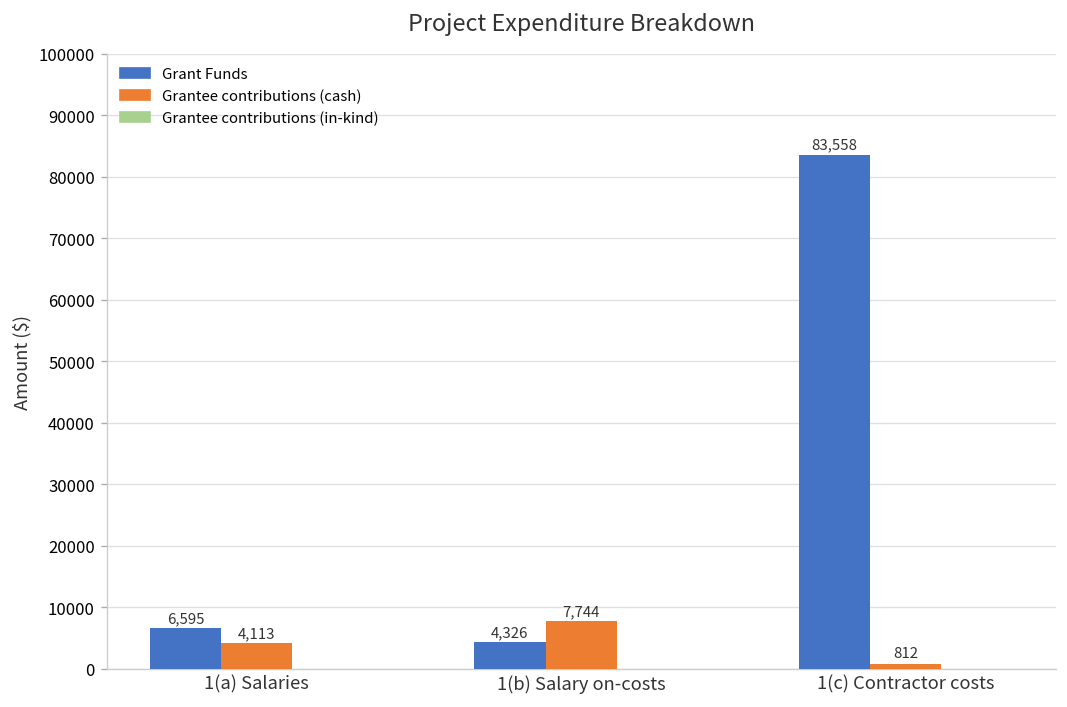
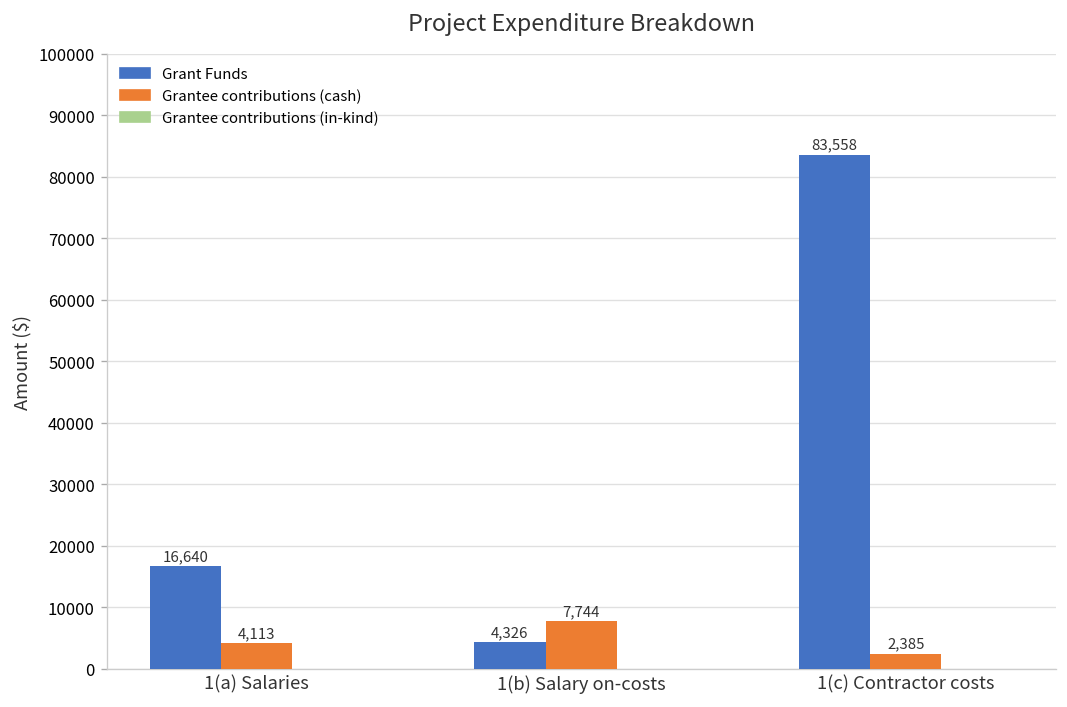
Grant Funds, 1(a) Salaries: 6,595 -> 16,640
Grantee contributions (cash), 1(c) Contractor costs: 812 -> 2,385
